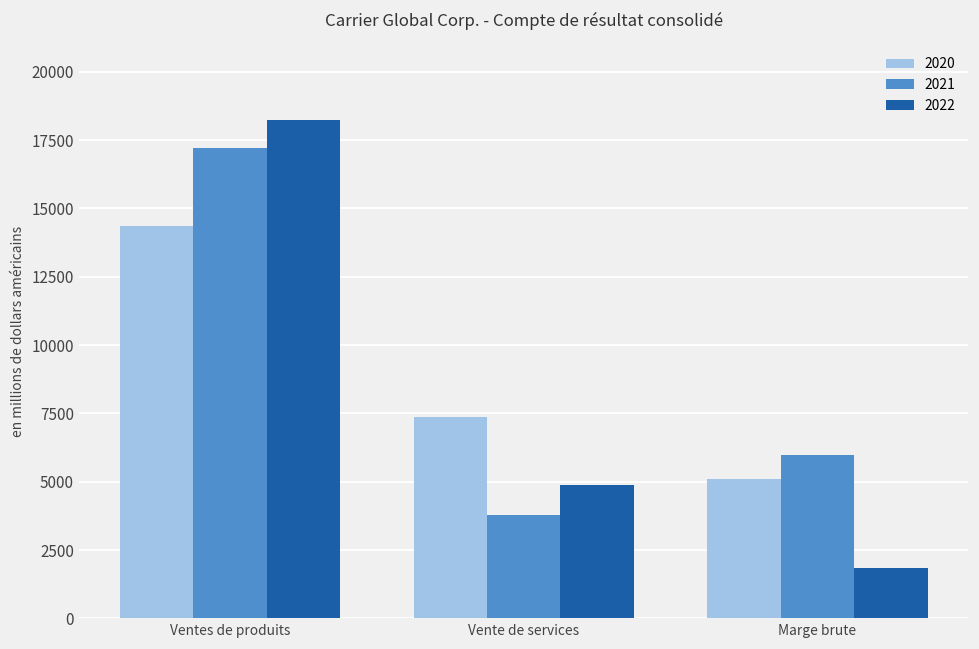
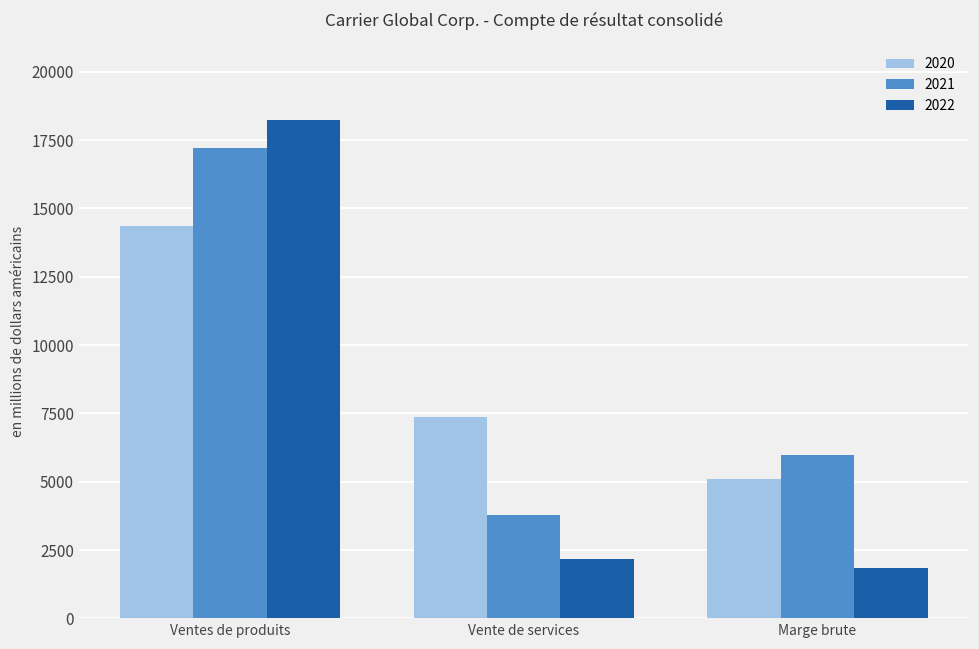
2022, Vente de services: 4900 -> 2200
